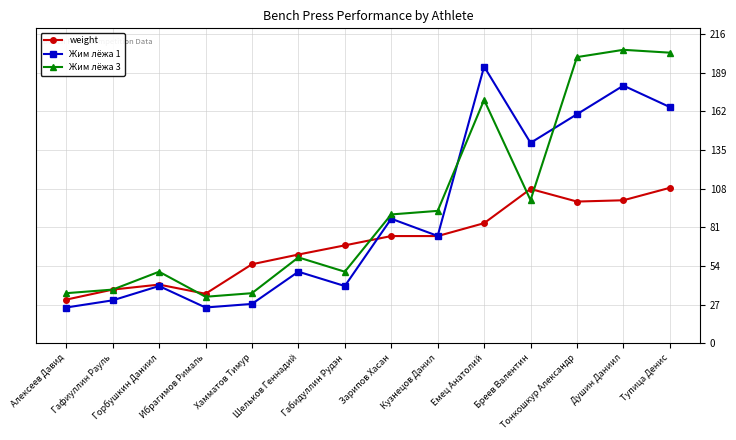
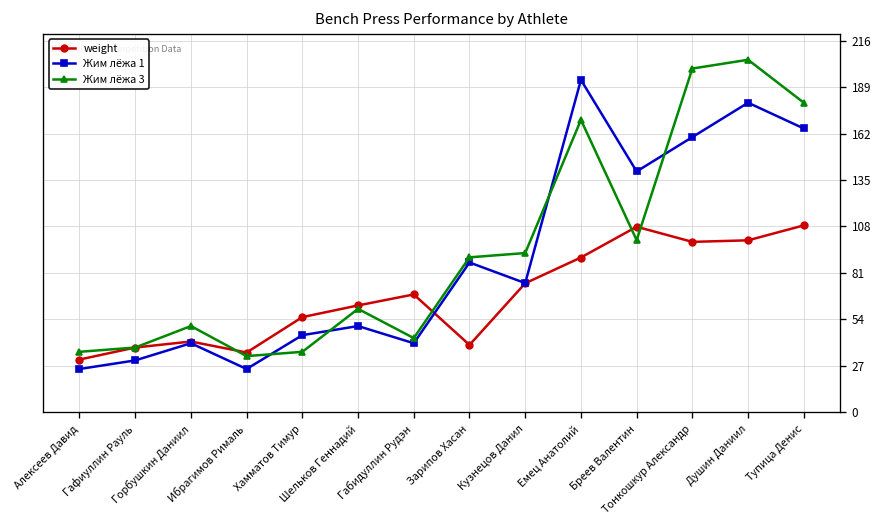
Жим лёжа 1, Хамматов Тимур: 28 -> 45
Жим лёжа 3, Габидуллин Рудэн: 50 -> 43
weight, Зарипов Хасан: 75 -> 39
weight, Емец Анатолий: 84 -> 90
Жим лёжа 3, Тупица Денис: 203 -> 180
